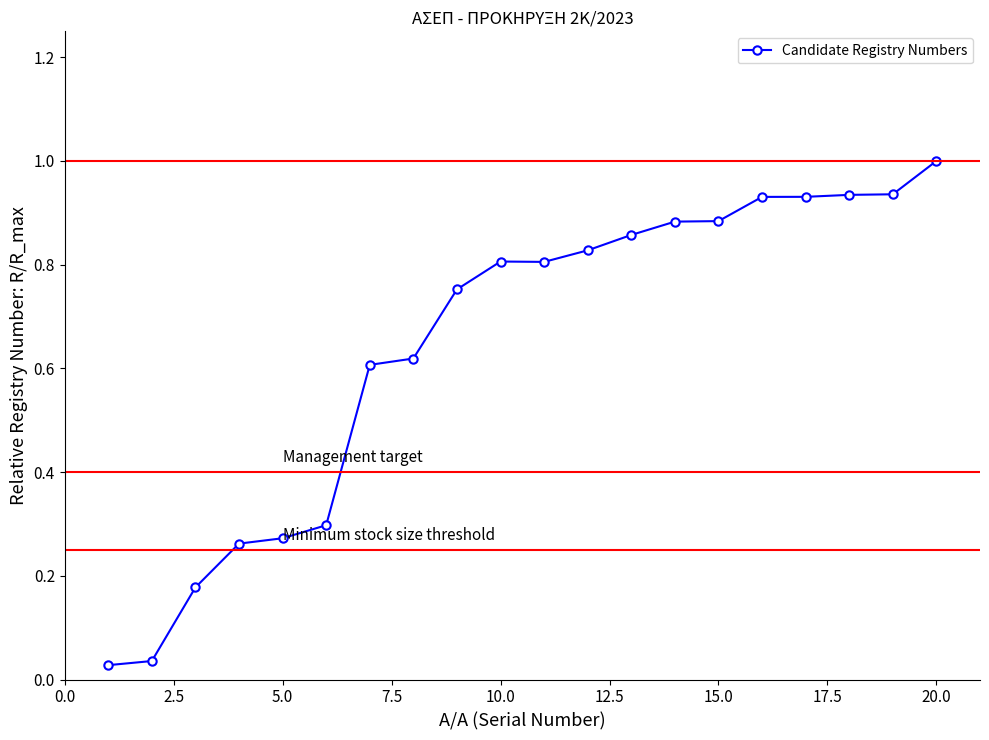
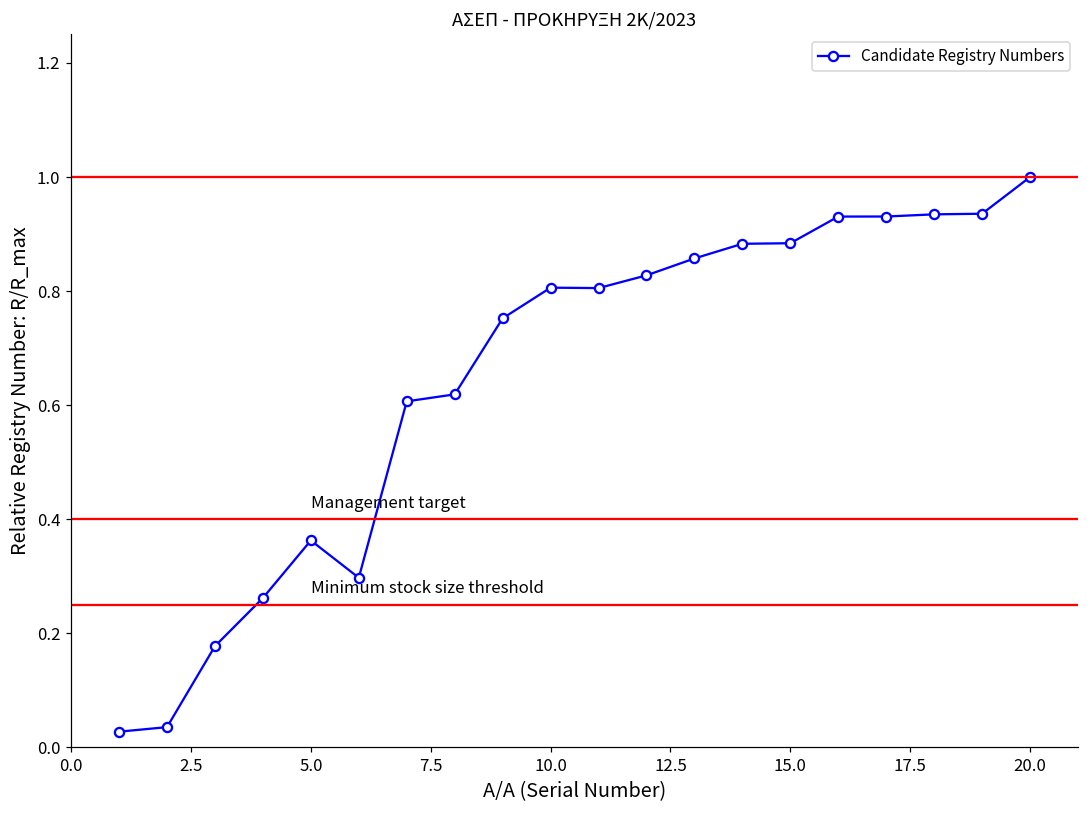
5.0: 0.27 -> 0.36
